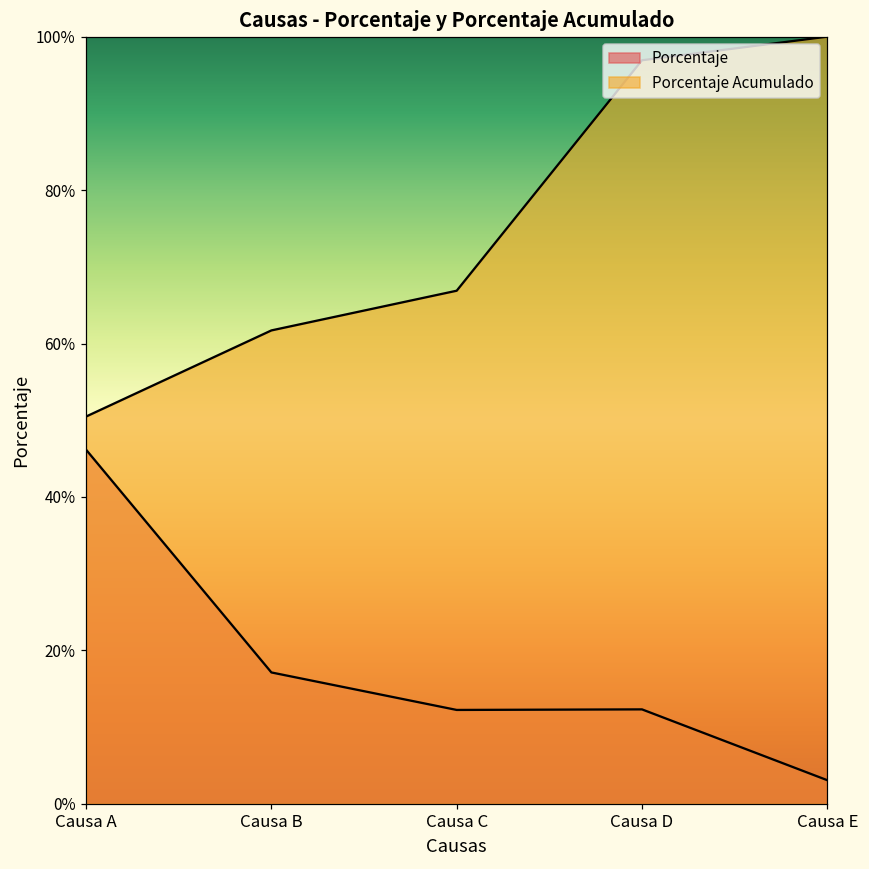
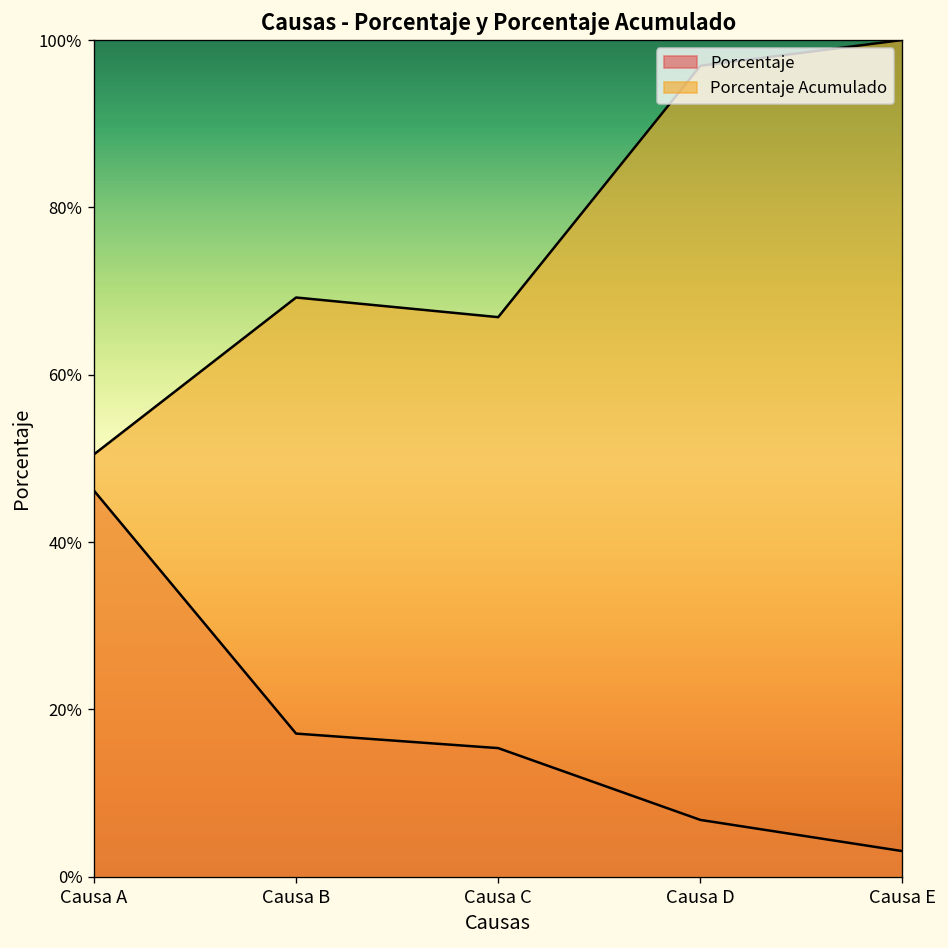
Porcentaje Acumulado, Causa B: 62% -> 69%
Porcentaje, Causa C: 12% -> 15%
Porcentaje, Causa D: 12% -> 7%
